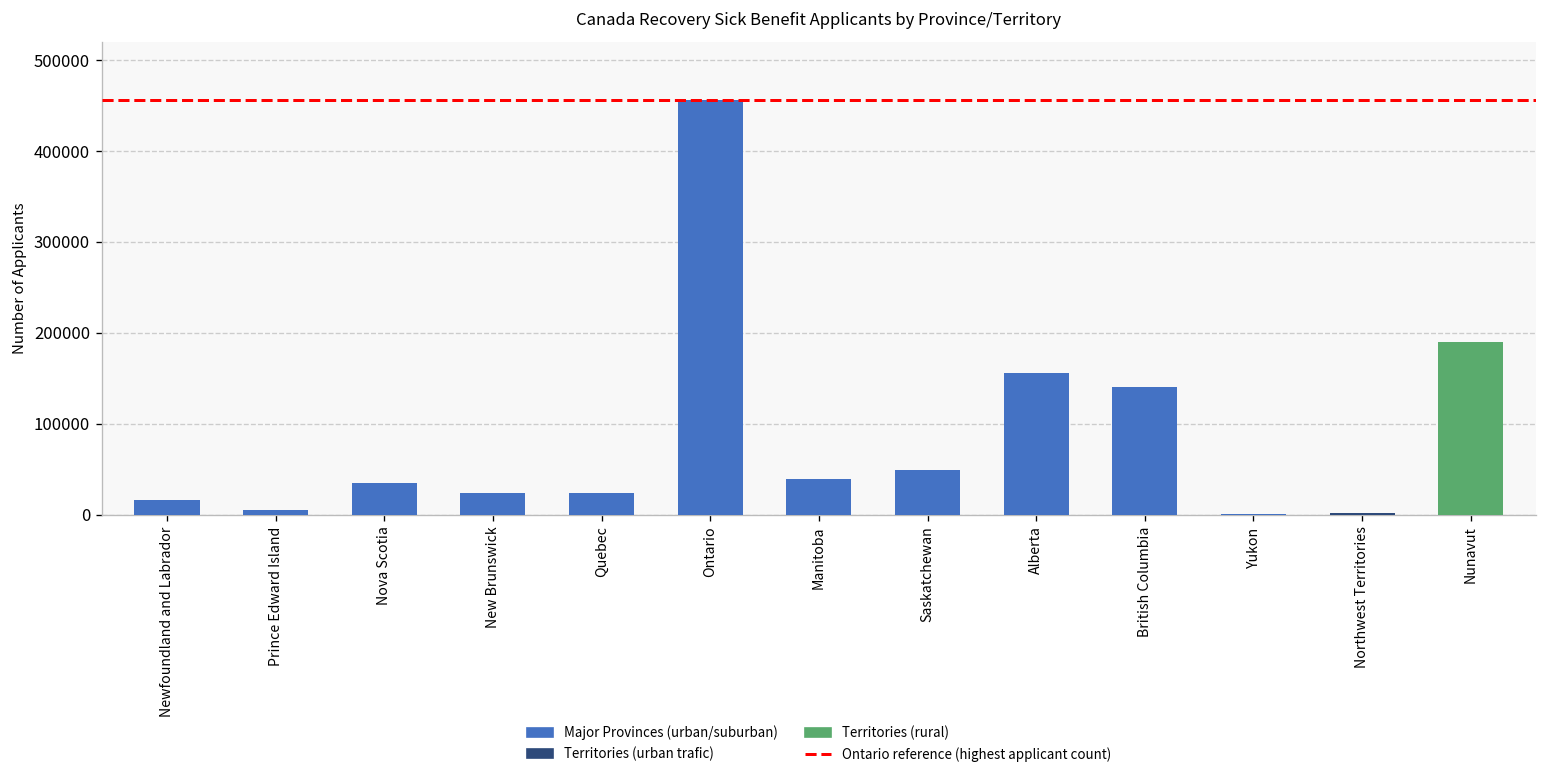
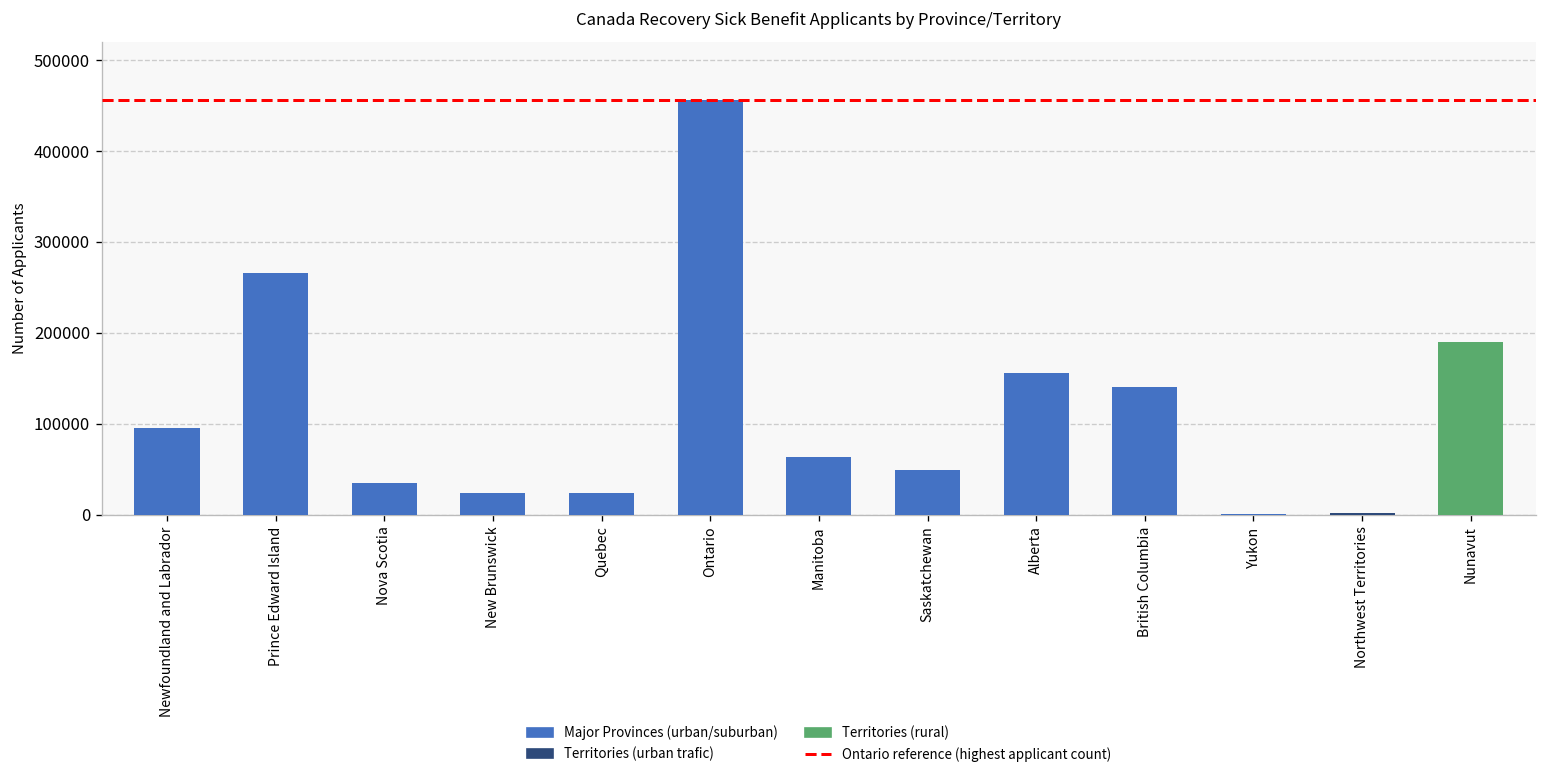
Newfoundland and Labrador: 20000 -> 90000
Prince Edward Island: 10000 -> 270000
Manitoba: 40000 -> 60000
